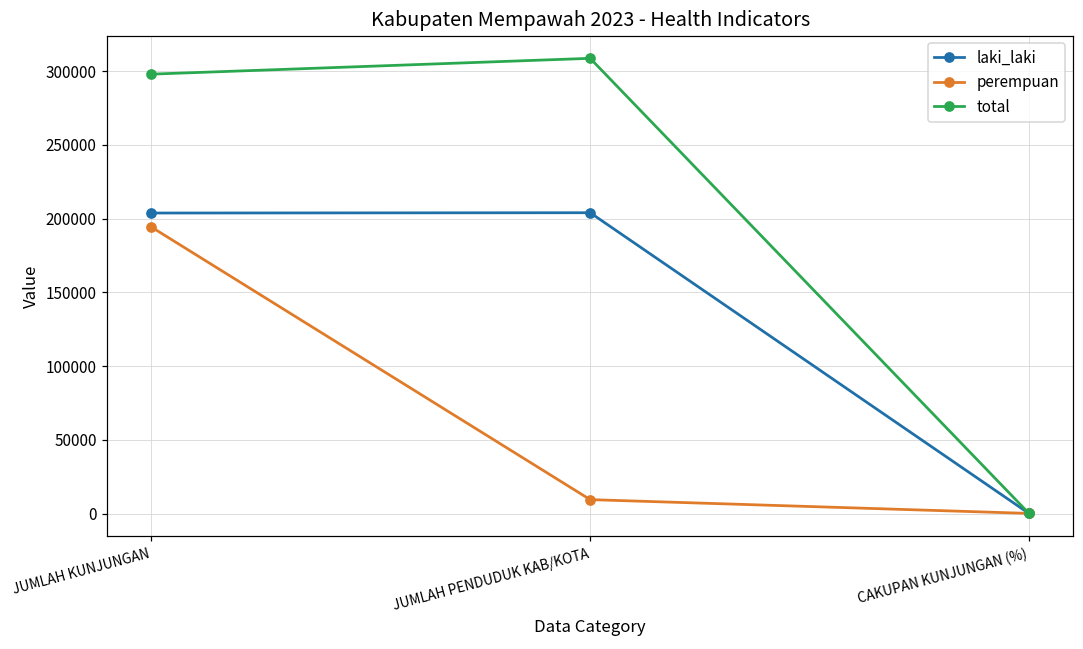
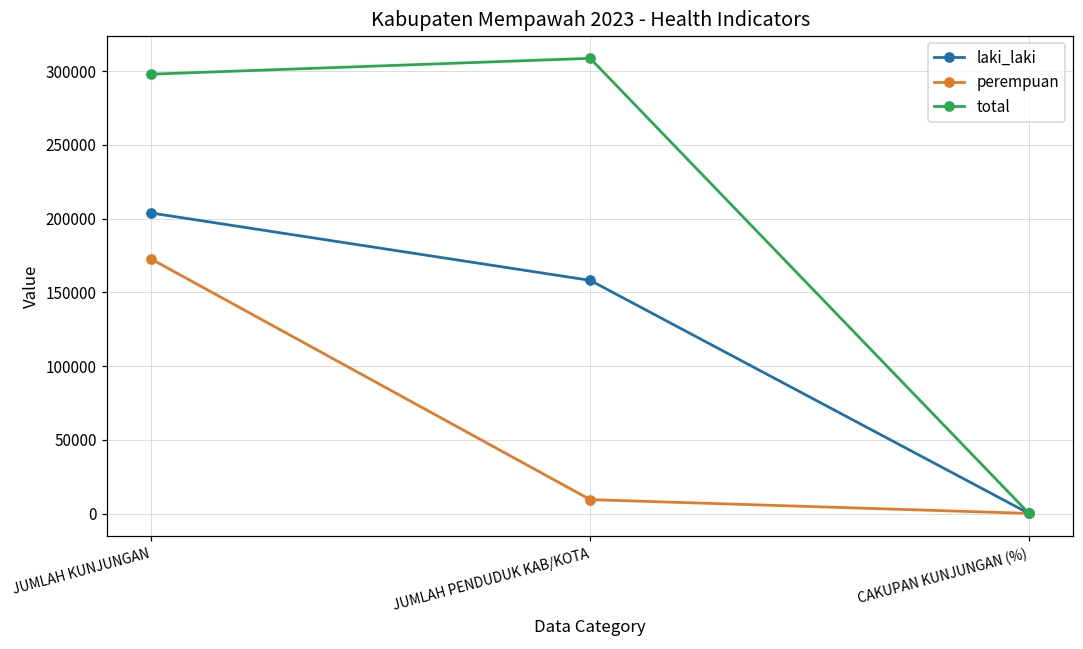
perempuan, JUMLAH KUNJUNGAN: 194000 -> 173000
laki_laki, JUMLAH PENDUDUK KAB/KOTA: 204000 -> 158000
